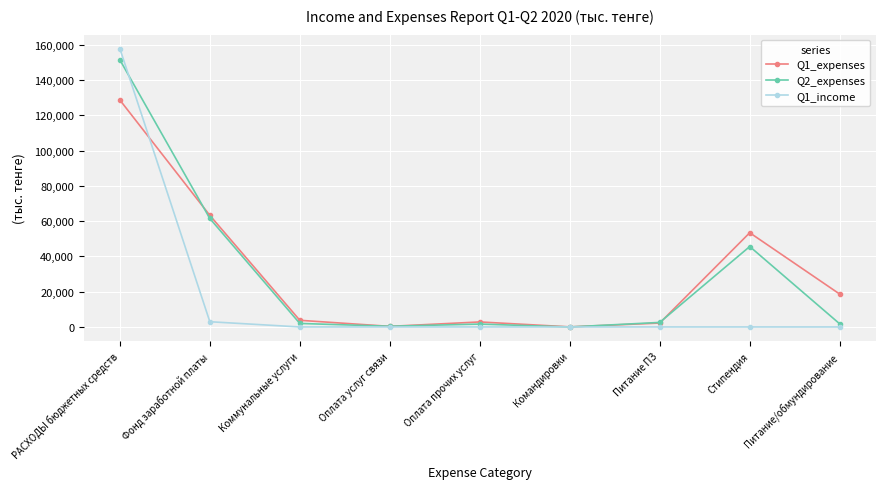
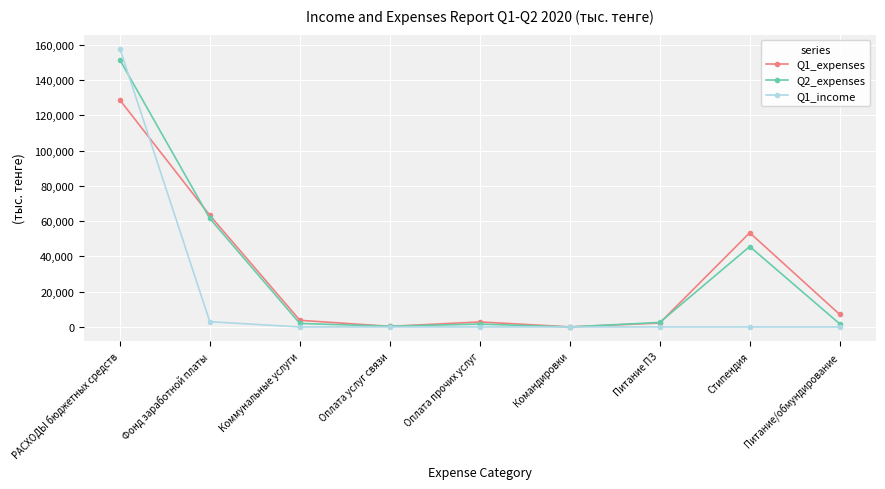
Q1_expenses, Питание/обмундирование: 19,000 -> 7,000
